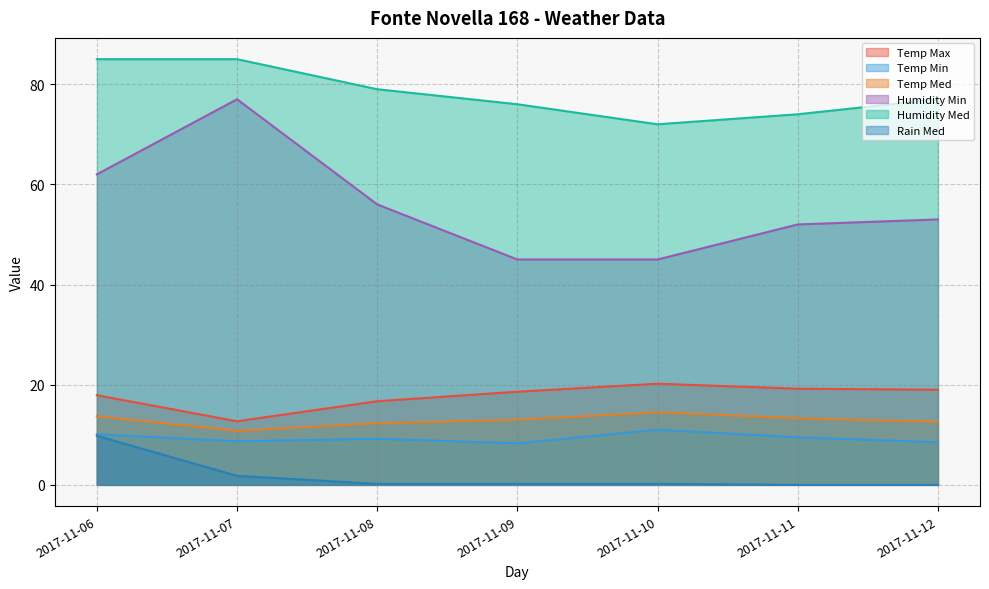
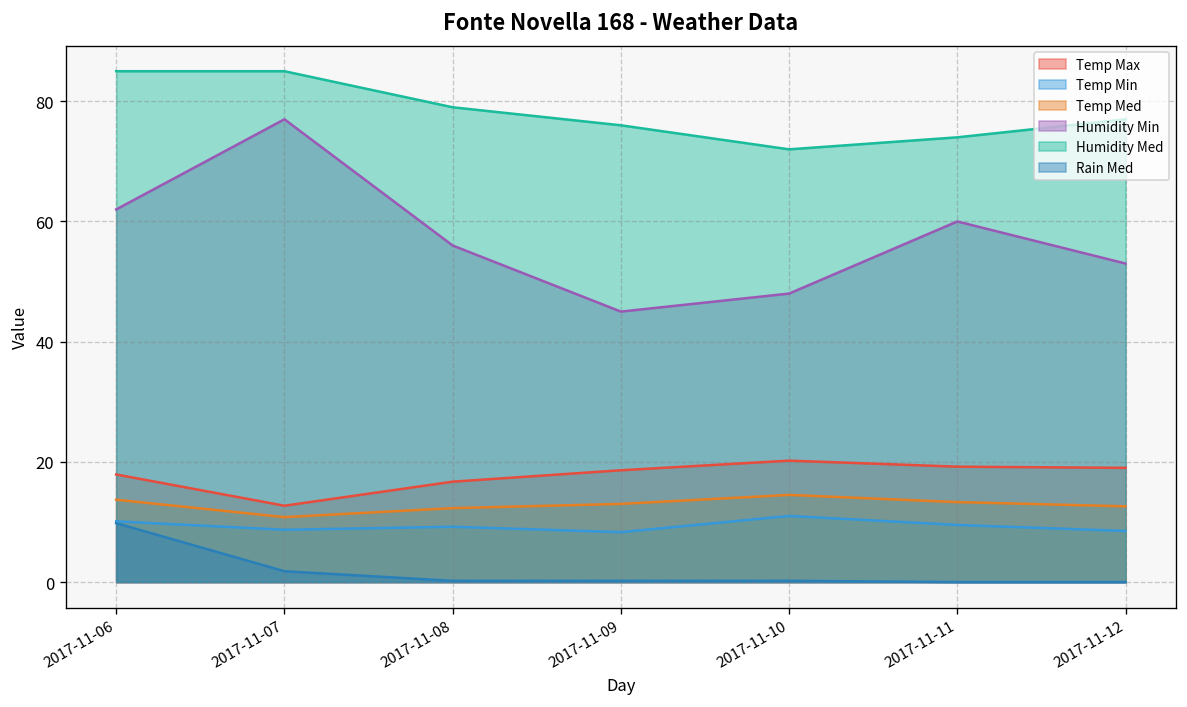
Humidity Min, 2017-11-10: 45 -> 48
Humidity Min, 2017-11-11: 52 -> 60
